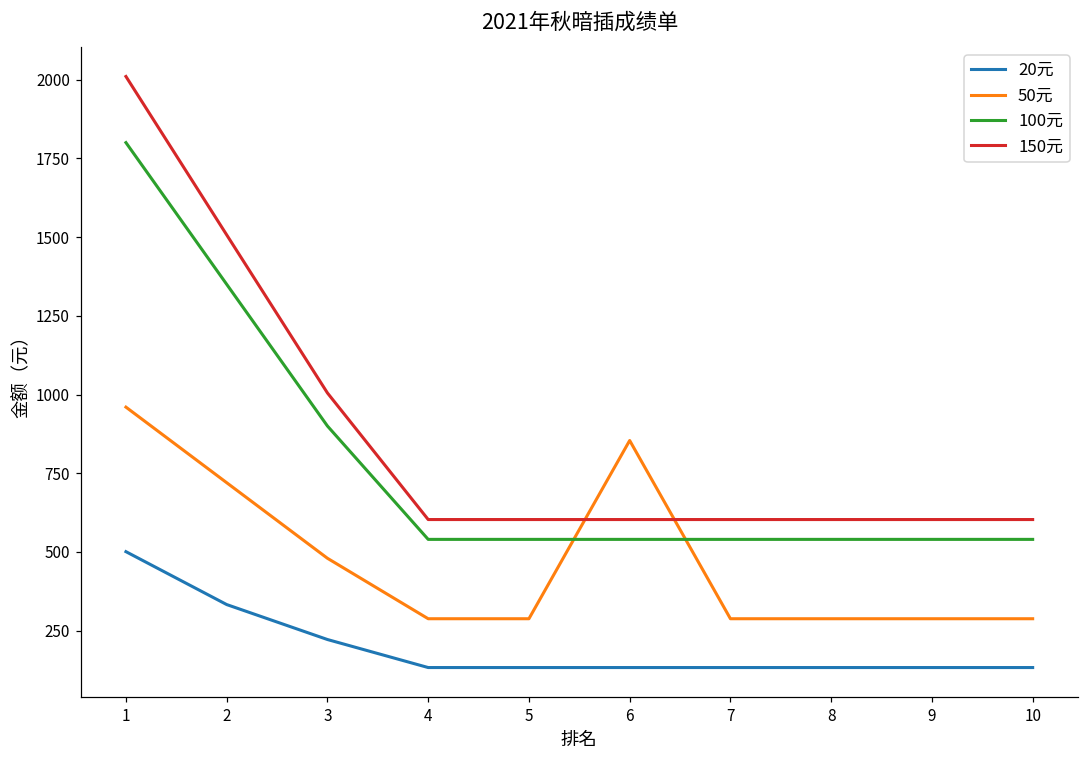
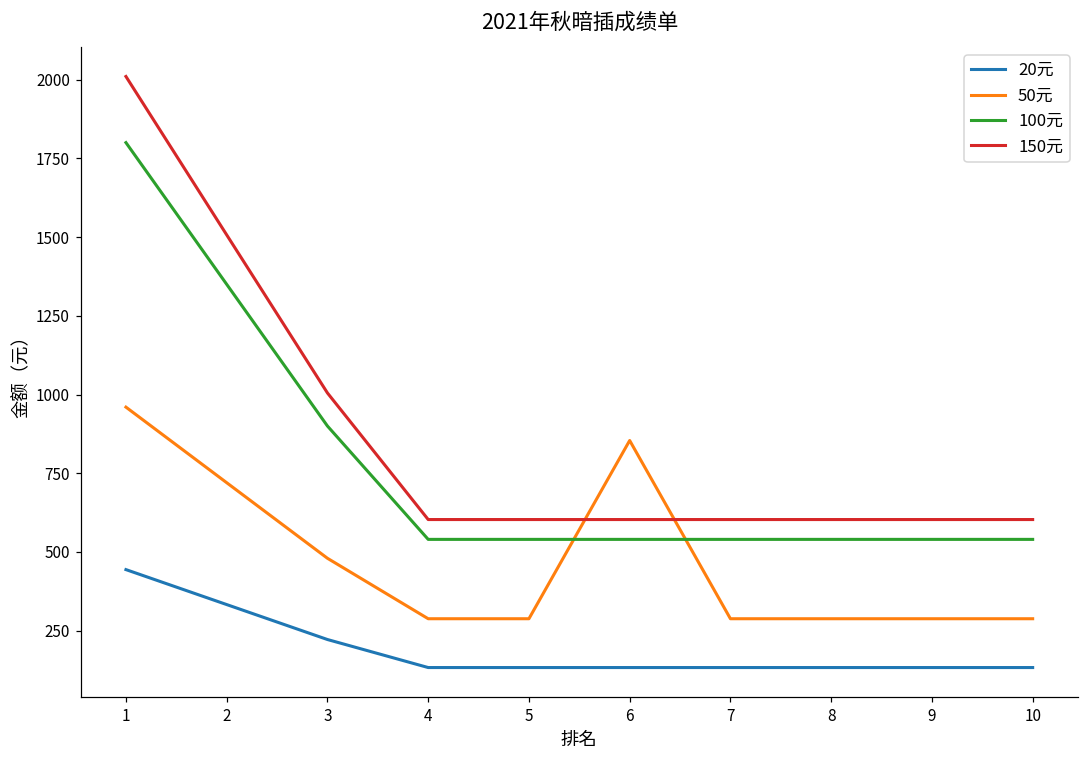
20元, 1: 500 -> 440
